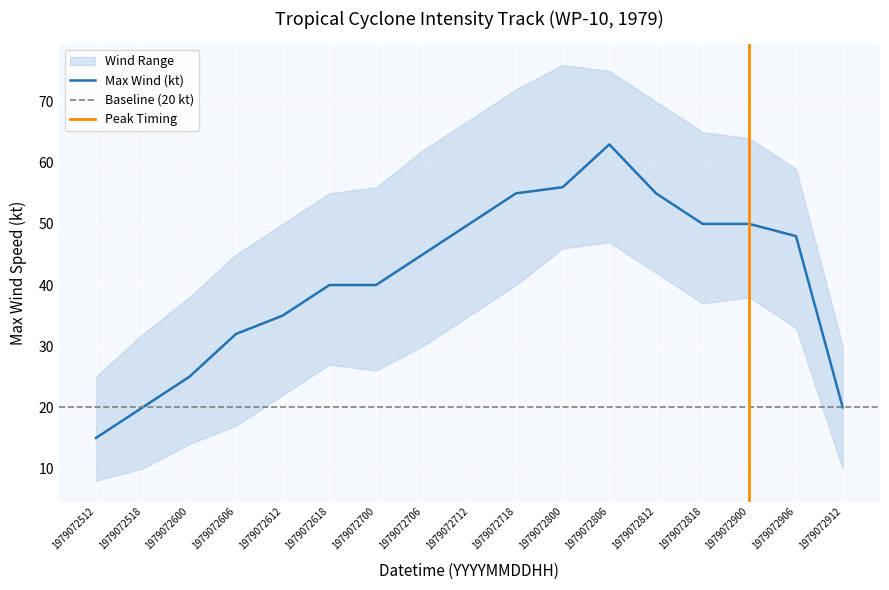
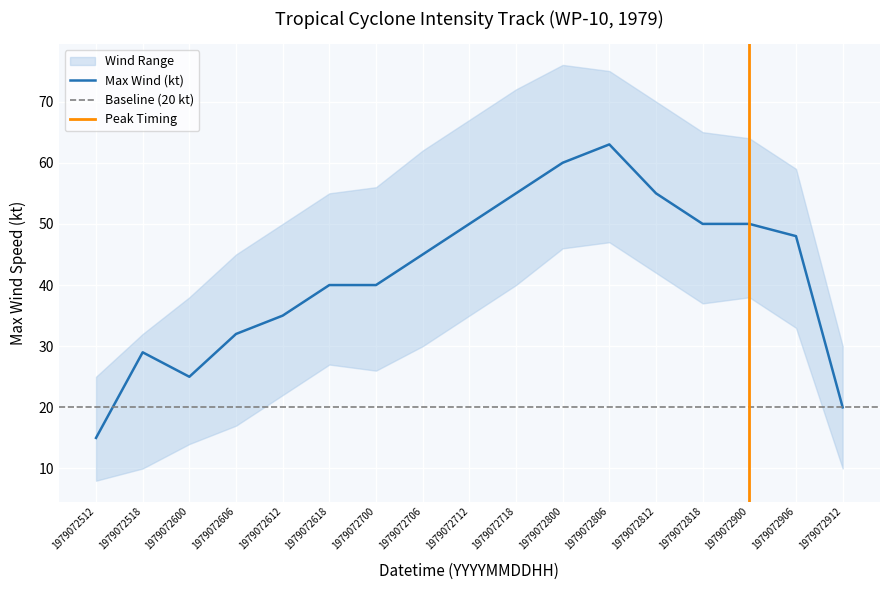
Max Wind (kt), 1979072518: 20 -> 29
Max Wind (kt), 1979072800: 56 -> 60
